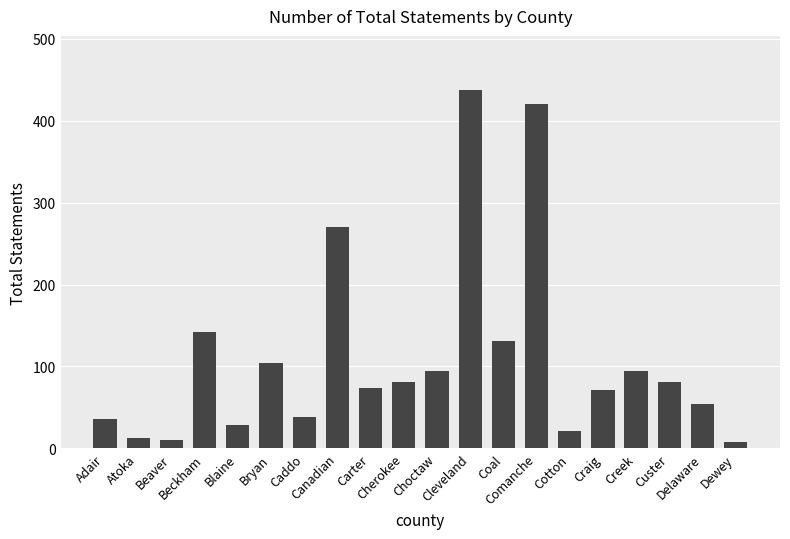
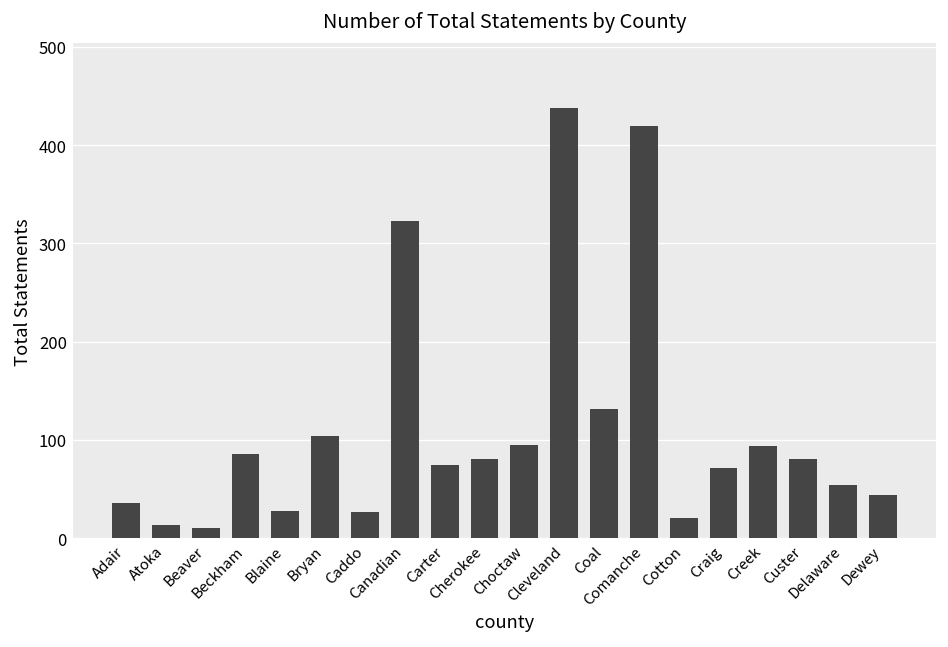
Beckham: 140 -> 90
Caddo: 40 -> 30
Canadian: 270 -> 320
Dewey: 10 -> 40
